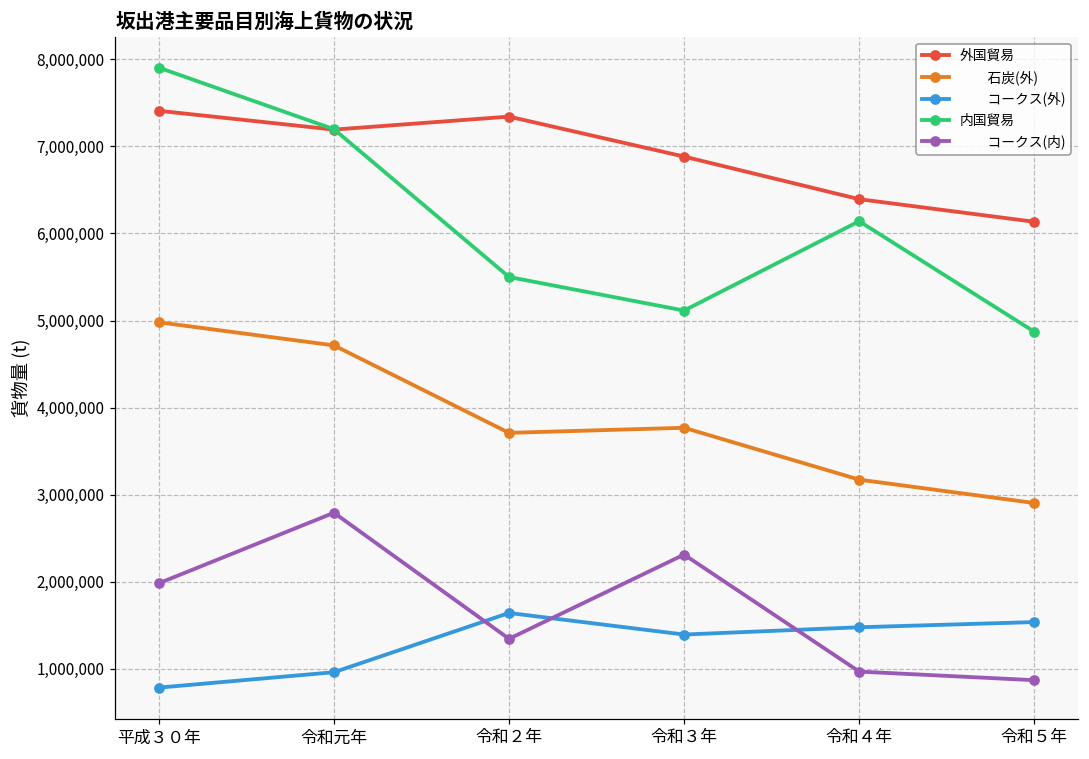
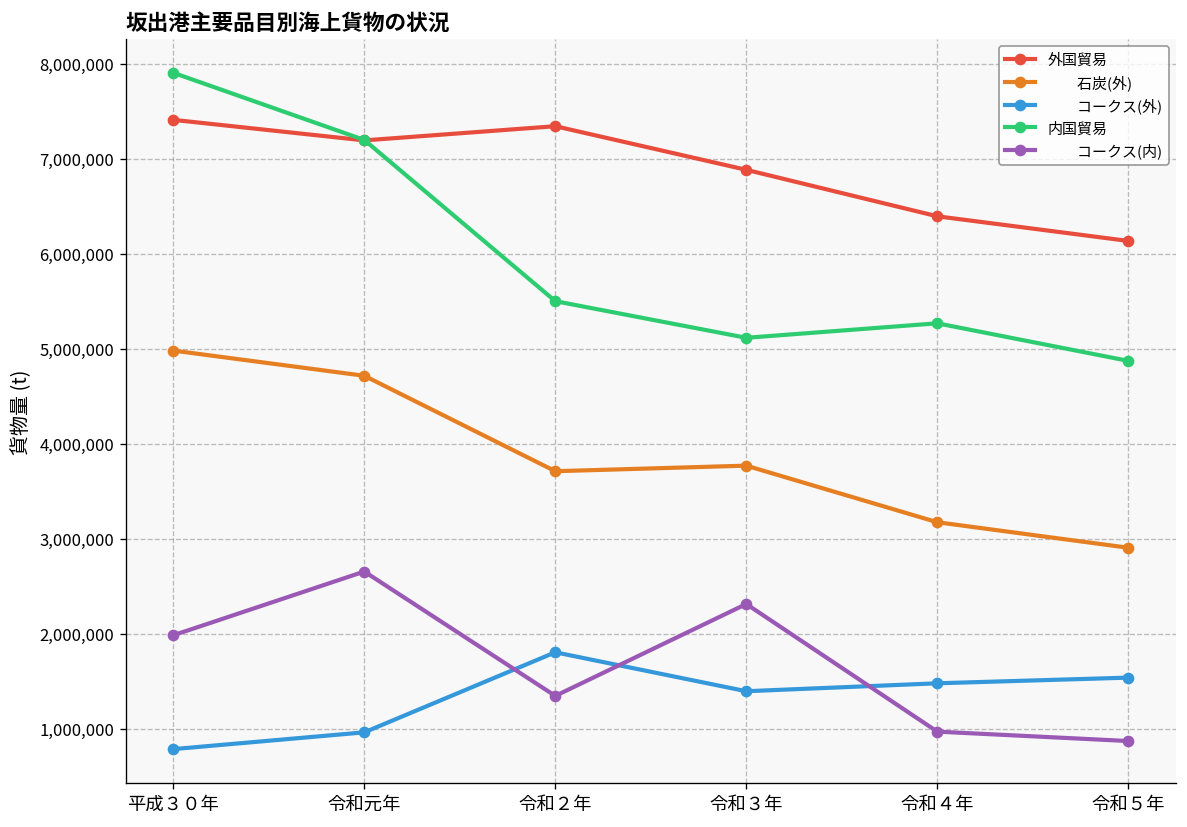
コークス(内), 令和元年: 2,800,000 -> 2,700,000
コークス(外), 令和２年: 1,600,000 -> 1,800,000
内国貿易, 令和４年: 6,100,000 -> 5,300,000
